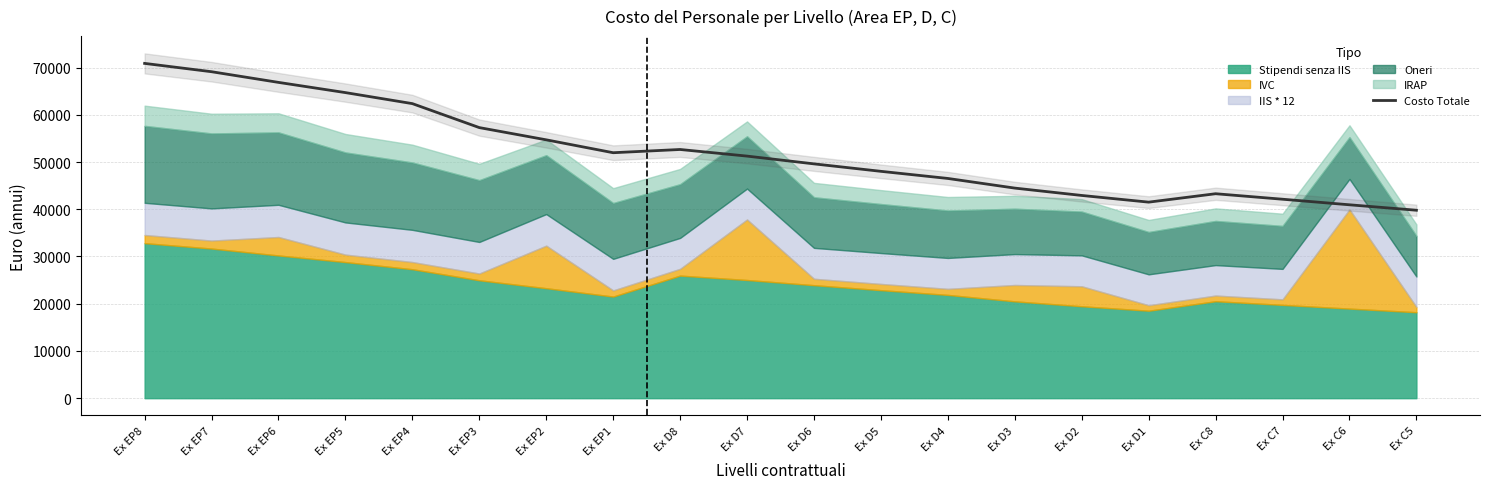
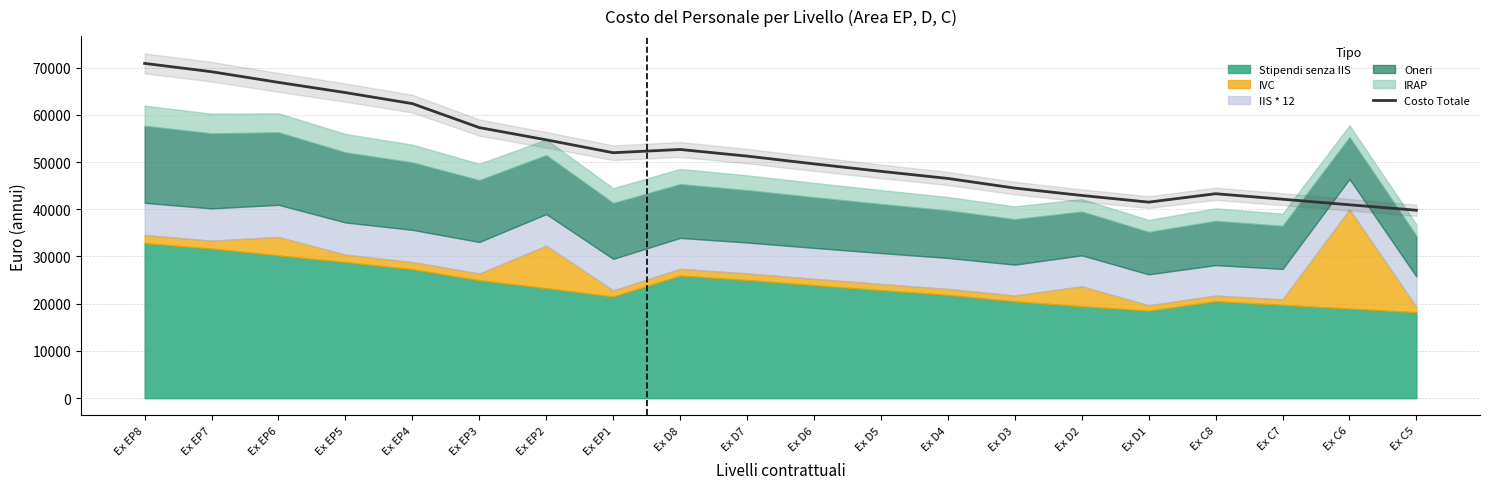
IVC, Ex D7: 13000 -> 1000
IVC, Ex D3: 3000 -> 1000
